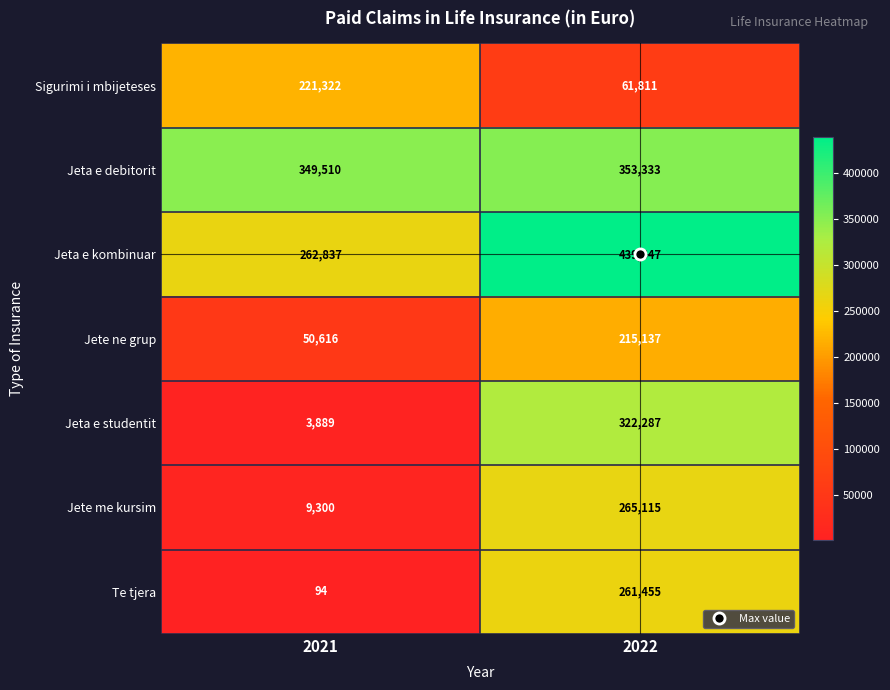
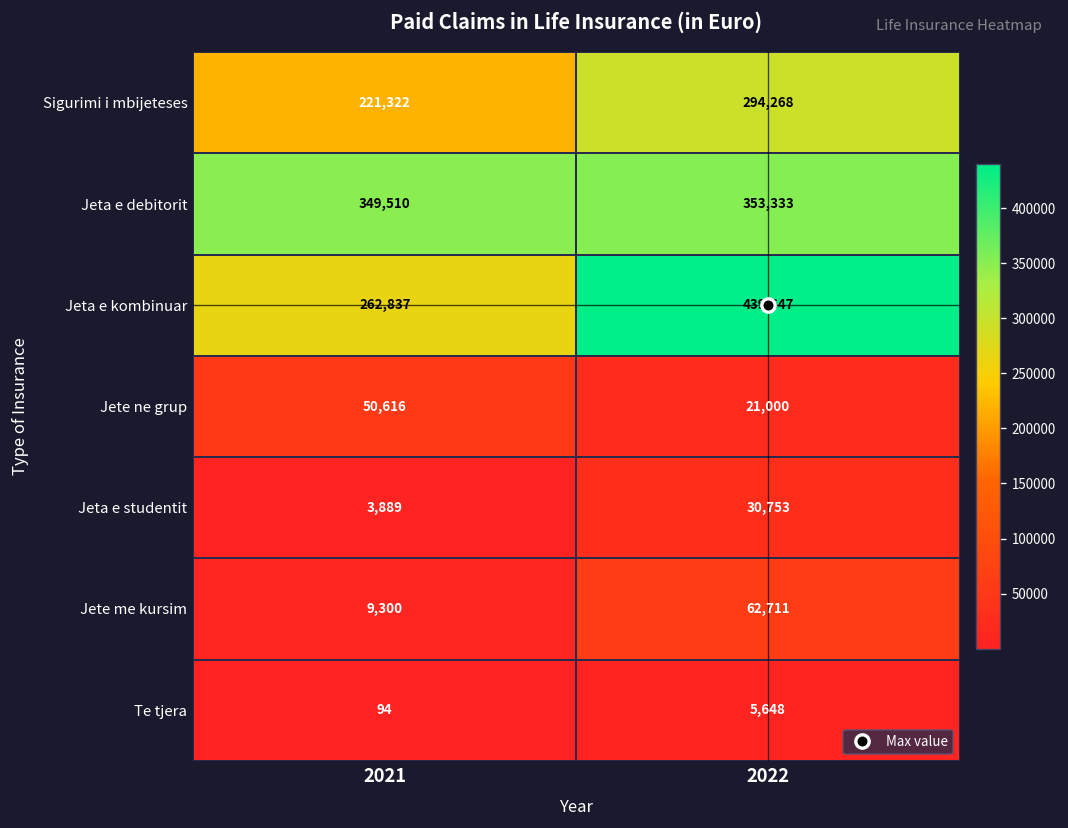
Sigurimi i mbijeteses, 2022: 61,811 -> 294,268
Jete ne grup, 2022: 215,137 -> 21,000
Jeta e studentit, 2022: 322,287 -> 30,753
Jete me kursim, 2022: 265,115 -> 62,711
Te tjera, 2022: 261,455 -> 5,648
